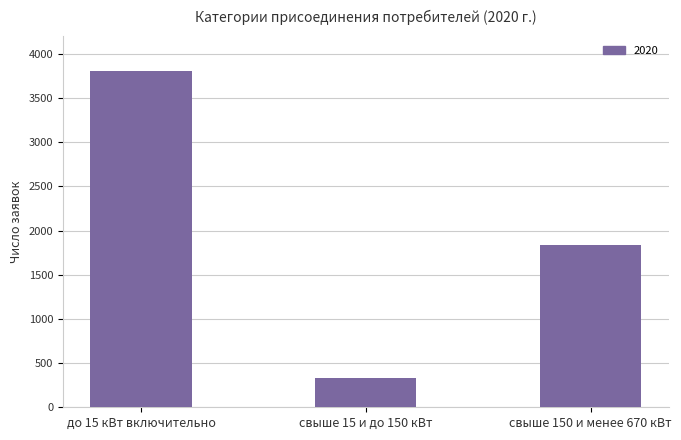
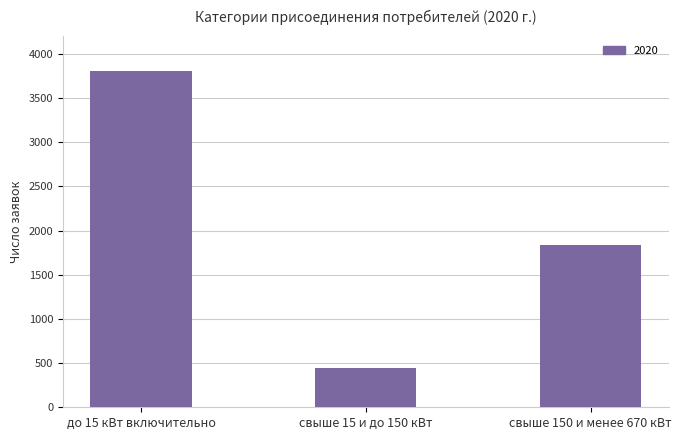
свыше 15 и до 150 кВт: 300 -> 400
